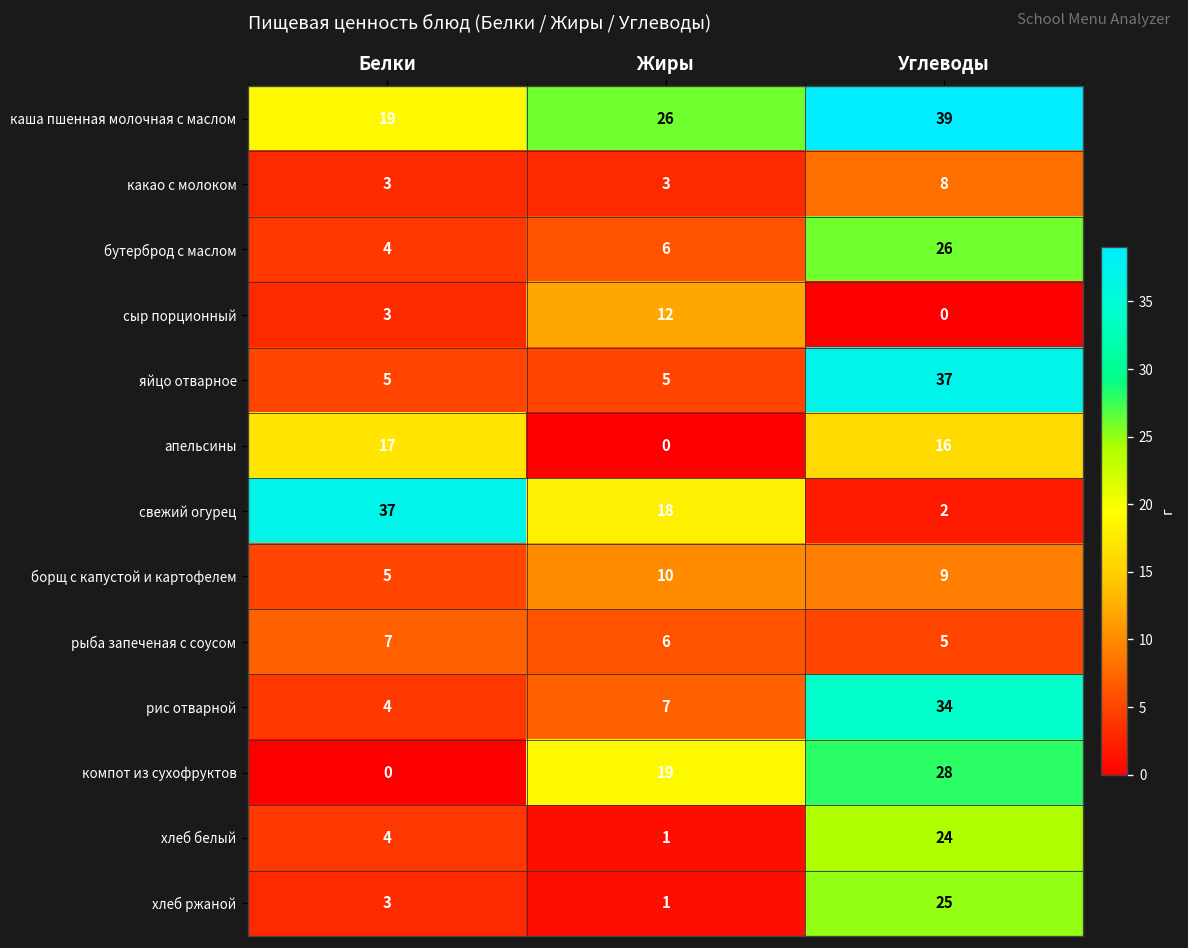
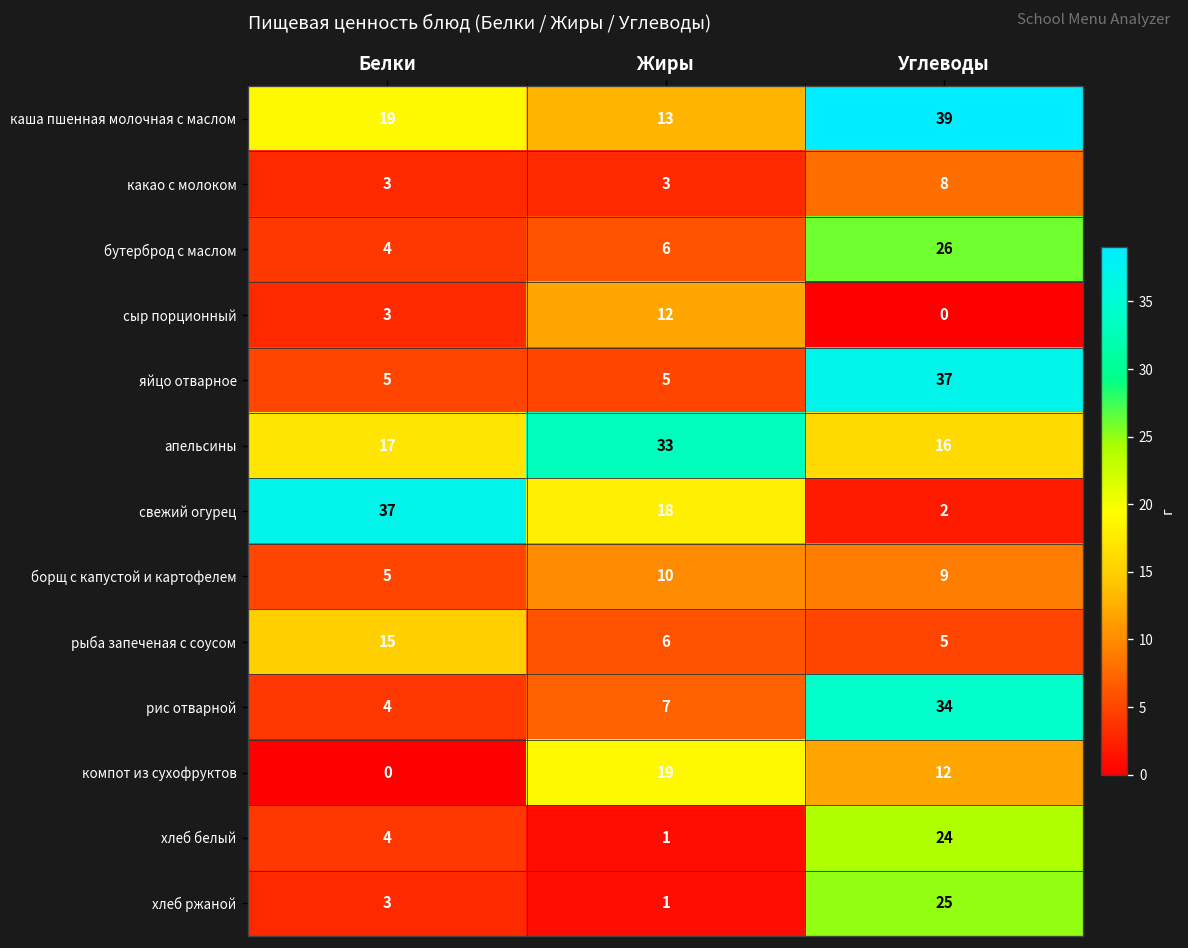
каша пшенная молочная с маслом, Жиры: 26 -> 13
апельсины, Жиры: 0 -> 33
рыба запеченая с соусом, Белки: 7 -> 15
компот из сухофруктов, Углеводы: 28 -> 12
